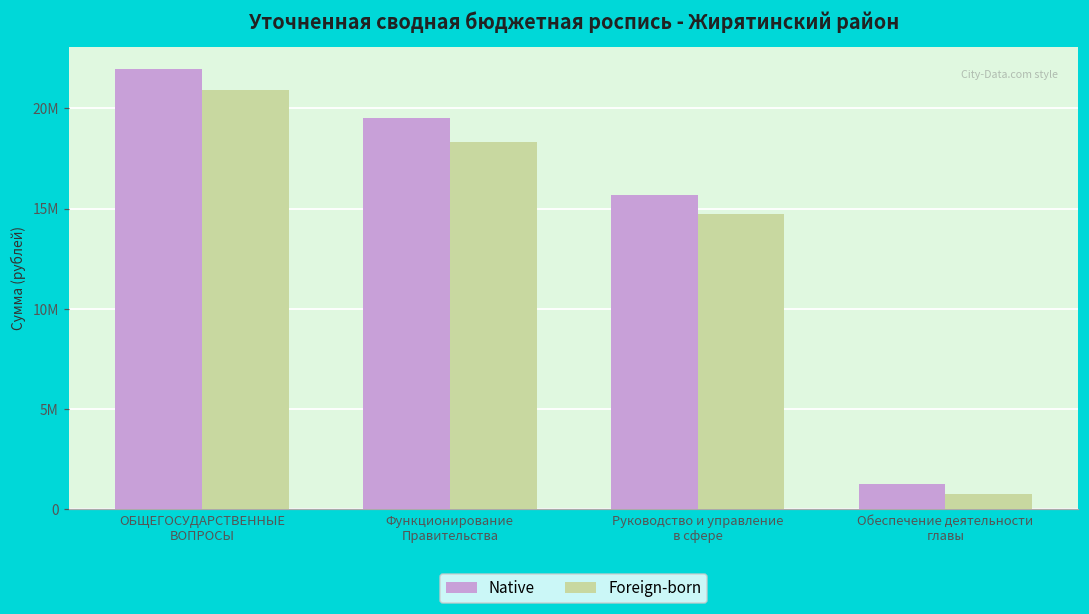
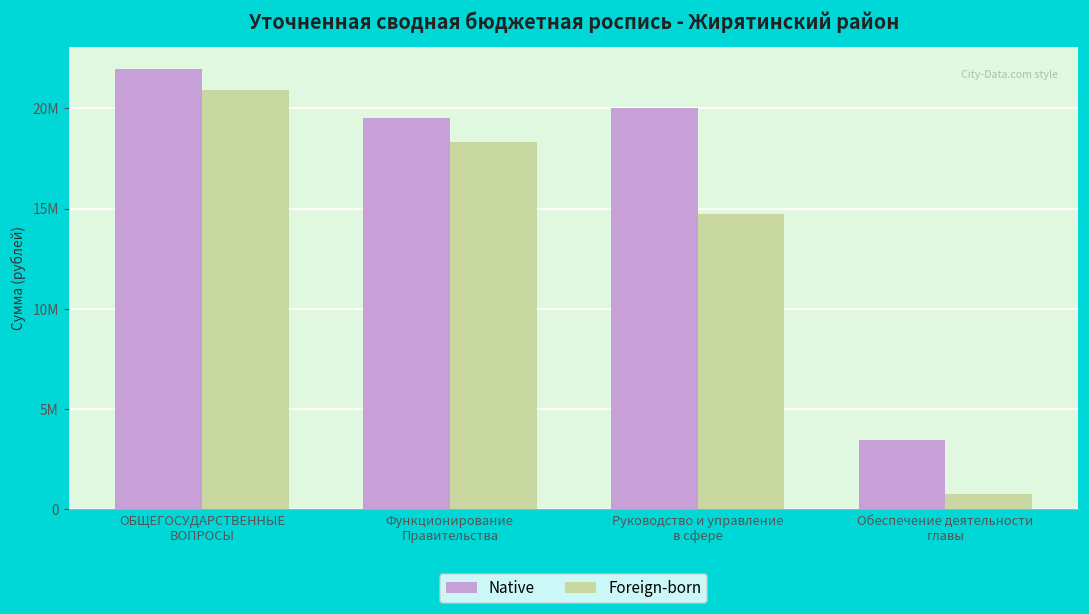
Native, Руководство и управление в сфере: 15700000 -> 20000000
Native, Обеспечение деятельности главы: 1300000 -> 3400000
